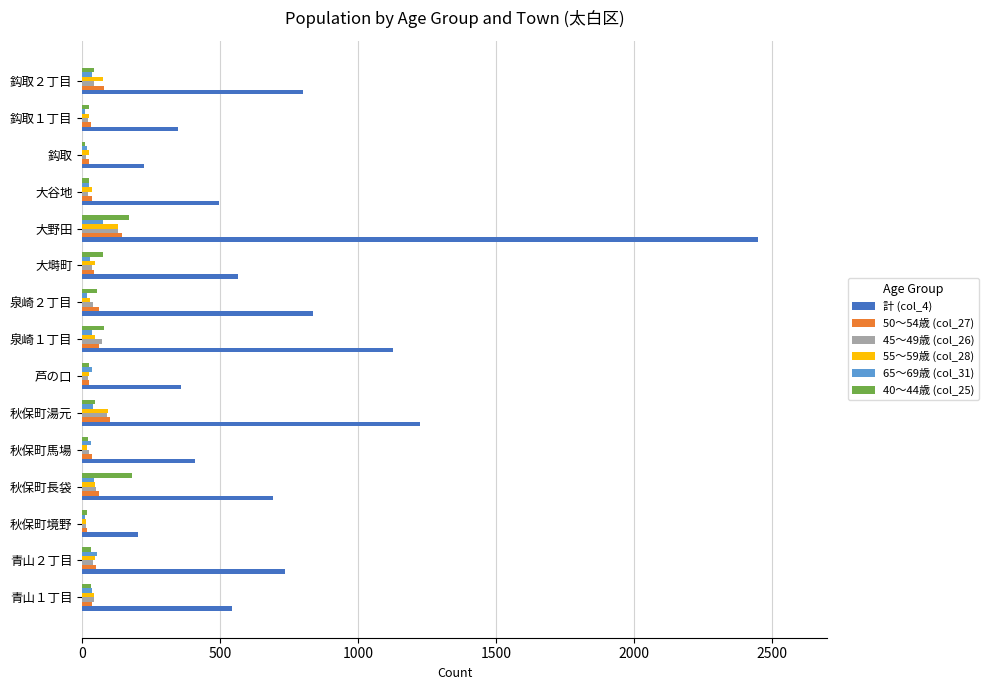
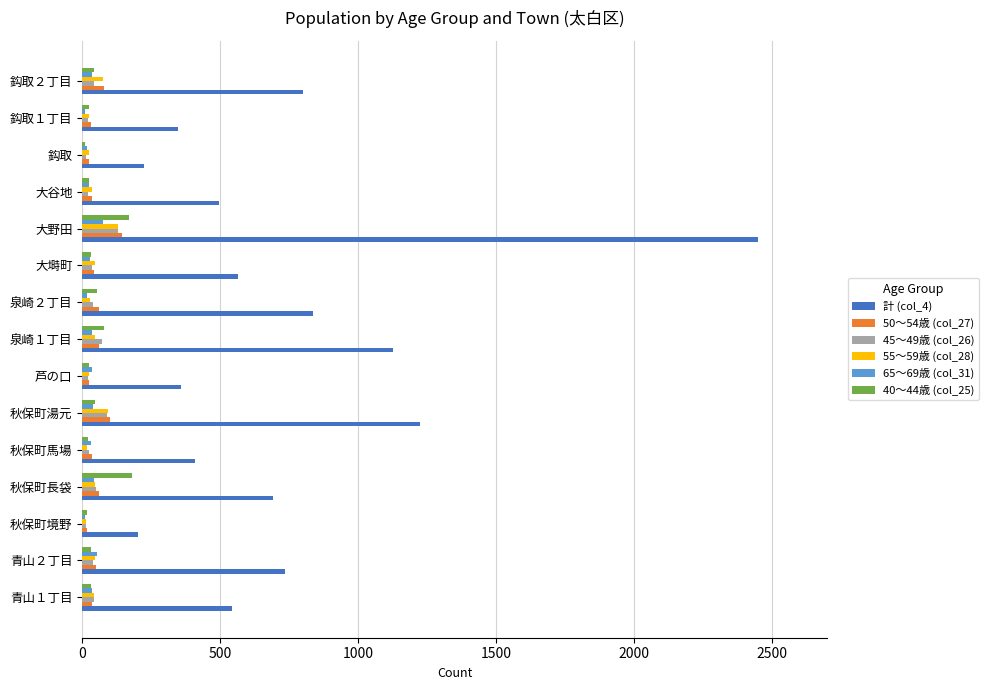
40～44歳 (col_25), 大塒町: 80 -> 30
